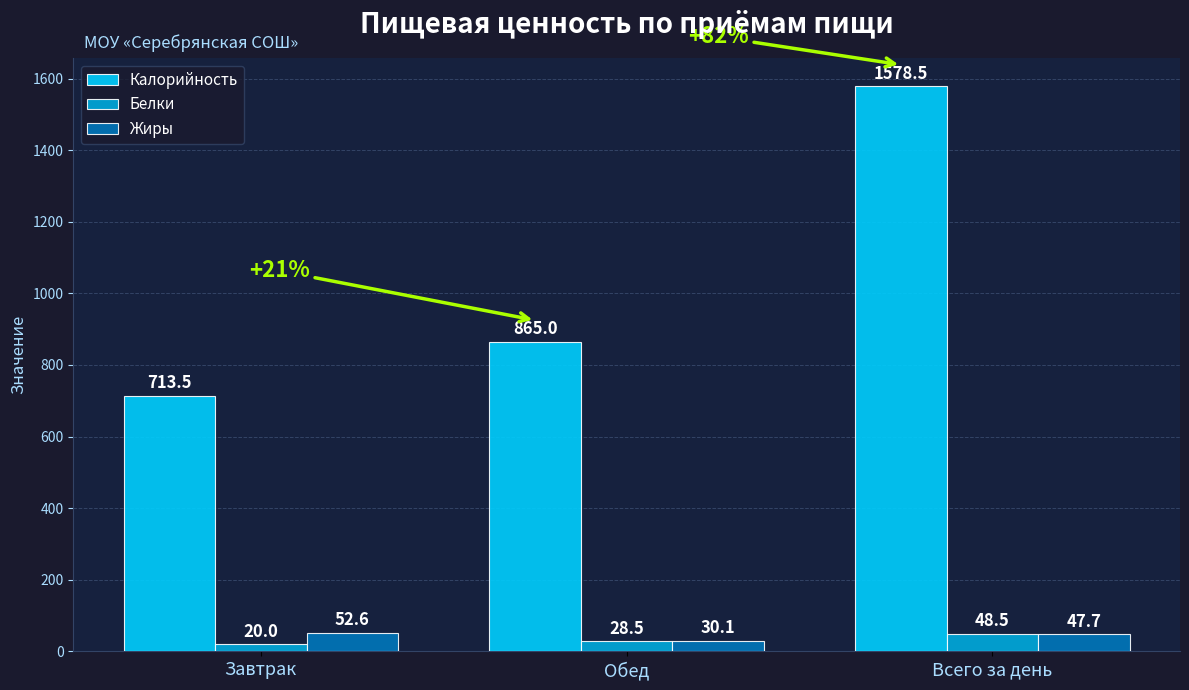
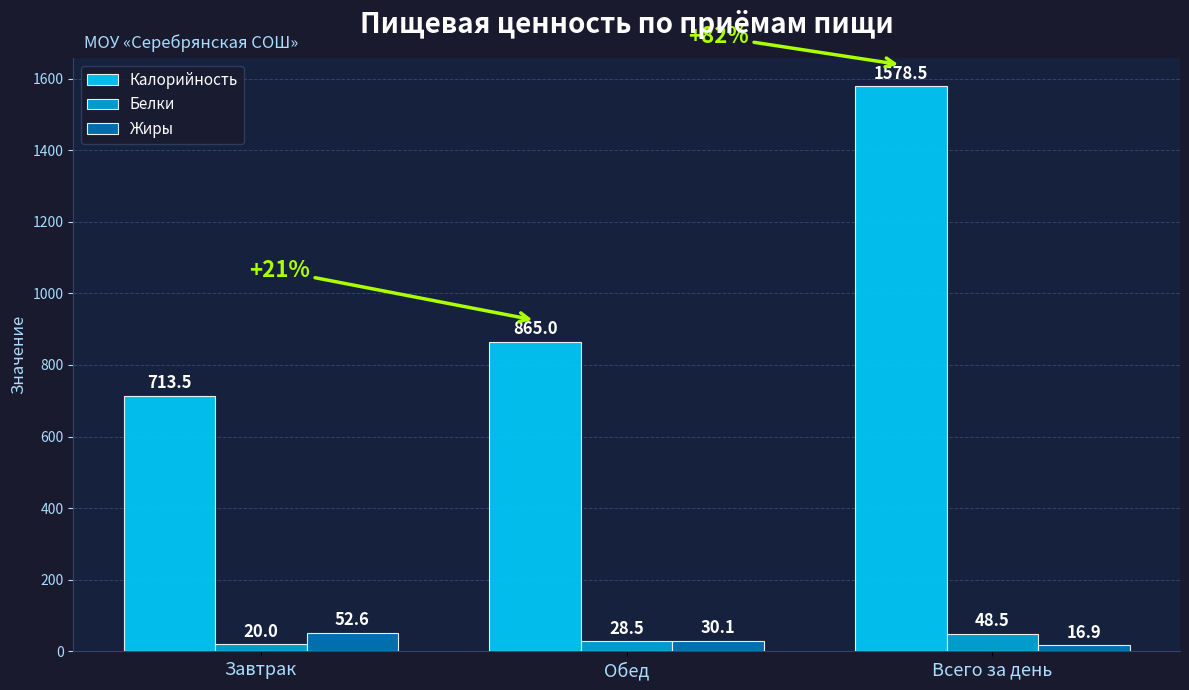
Жиры, Всего за день: 47.7 -> 16.9
